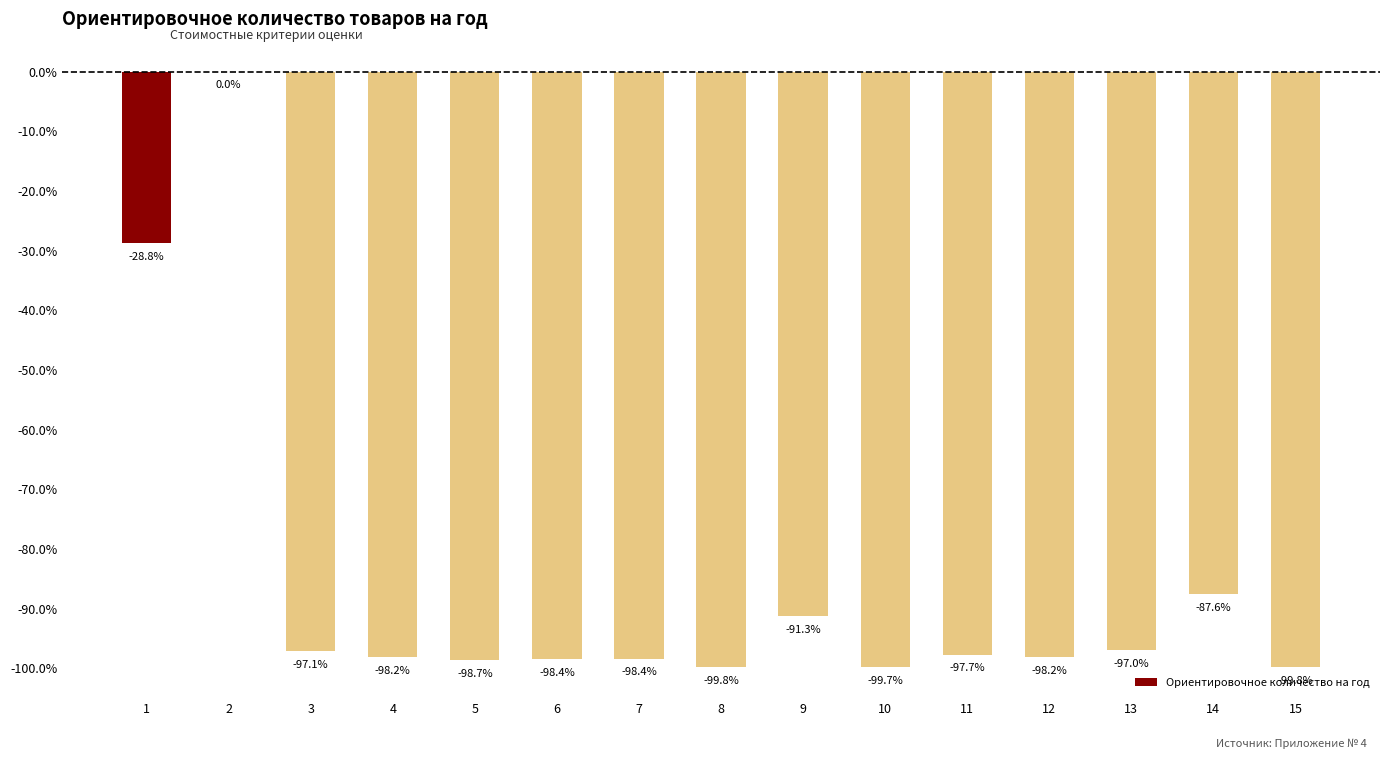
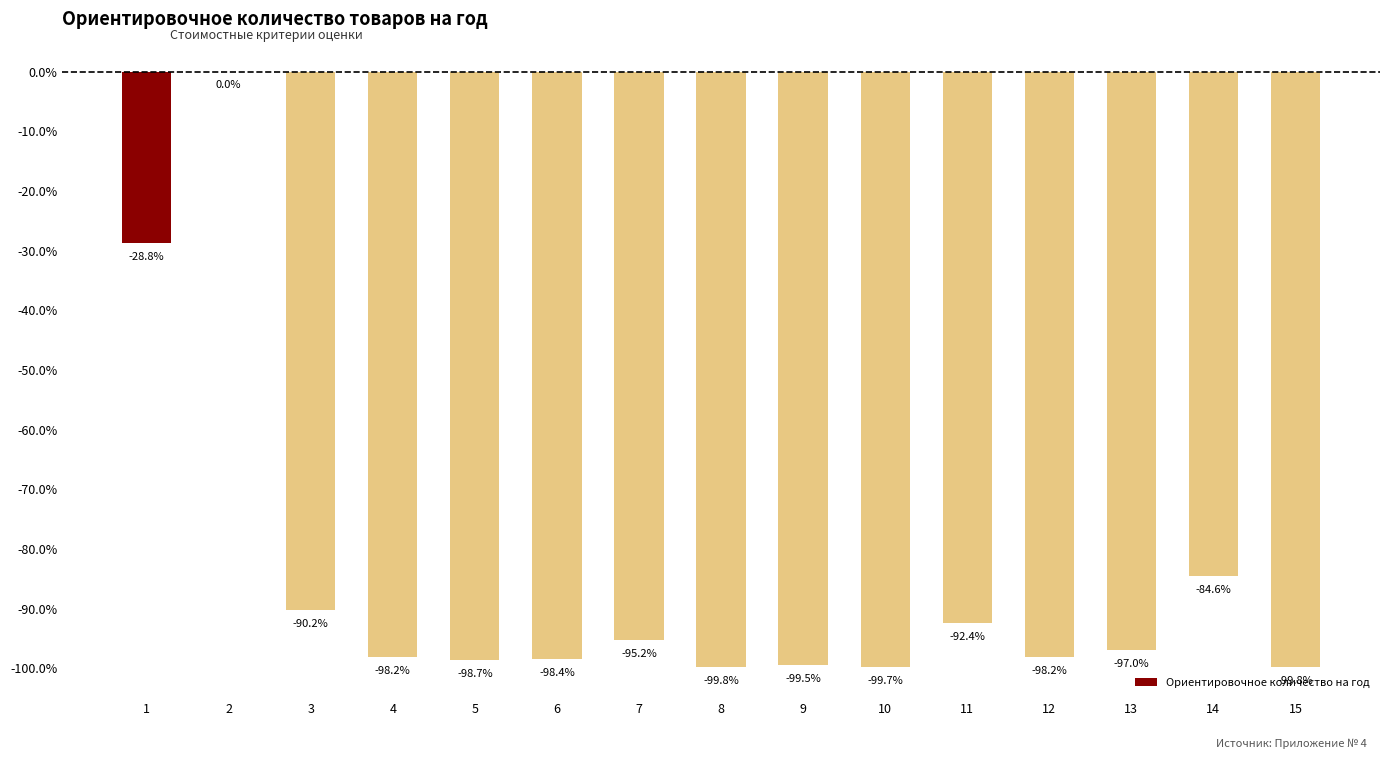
3: -97.1% -> -90.2%
7: -98.4% -> -95.2%
9: -91.3% -> -99.5%
11: -97.7% -> -92.4%
14: -87.6% -> -84.6%
